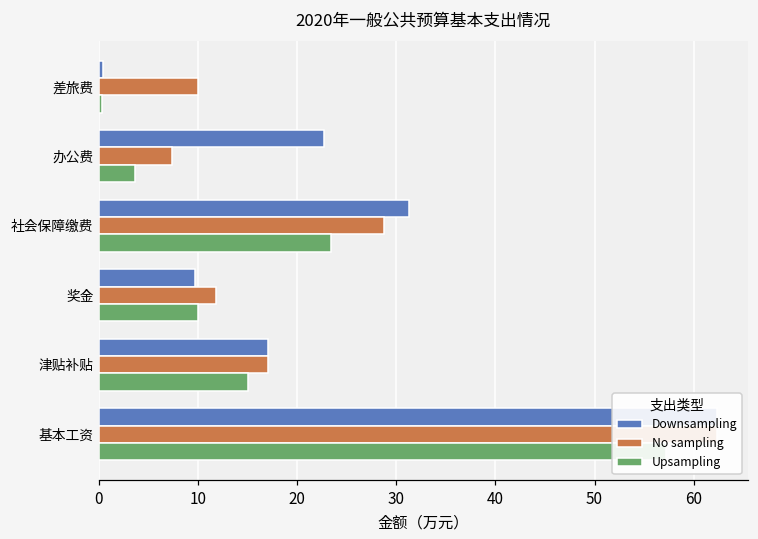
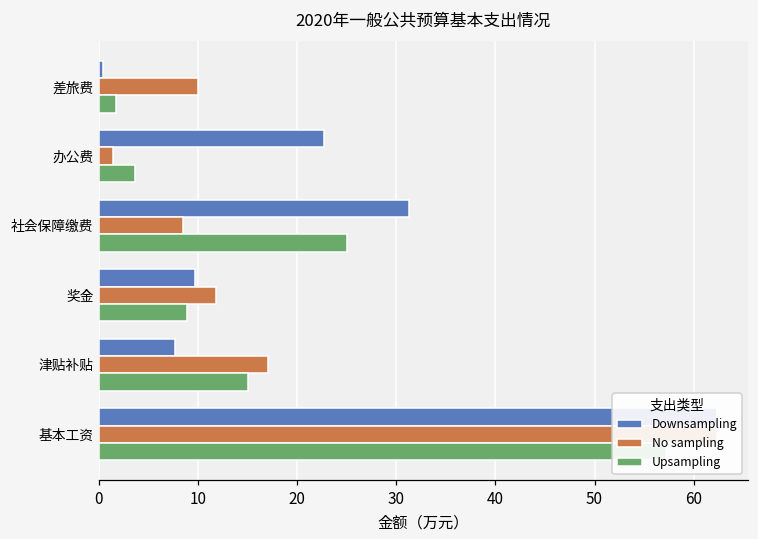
Upsampling, 差旅费: 0 -> 2
No sampling, 办公费: 7 -> 1
No sampling, 社会保障缴费: 29 -> 9
Upsampling, 社会保障缴费: 23 -> 25
Upsampling, 奖金: 10 -> 9
Downsampling, 津贴补贴: 17 -> 8
